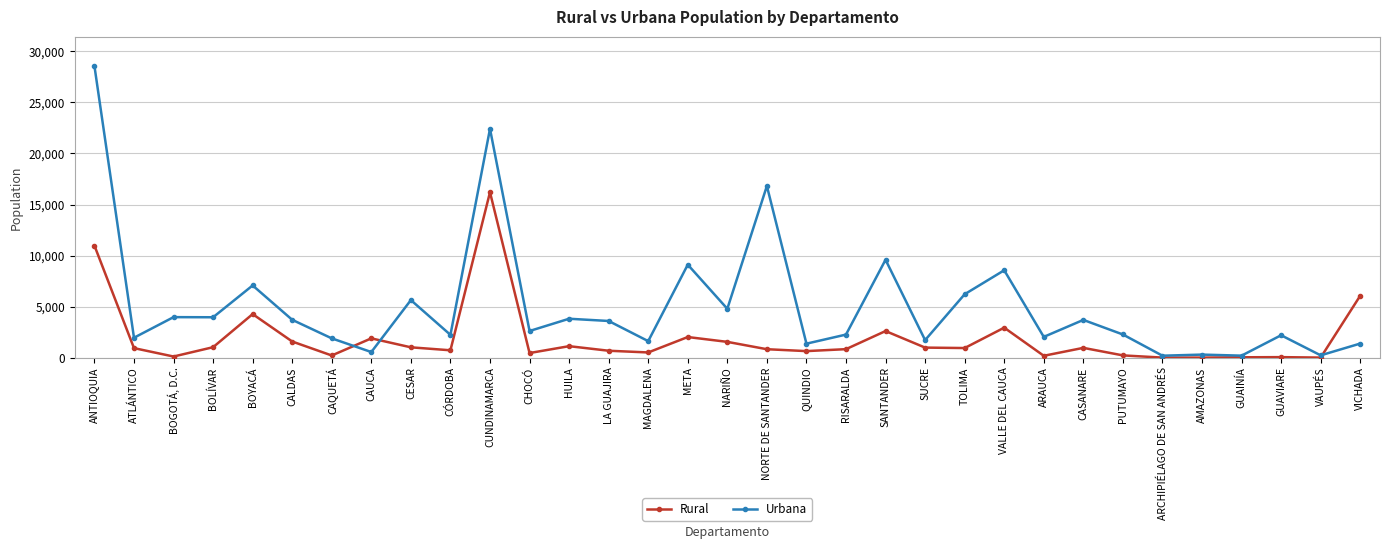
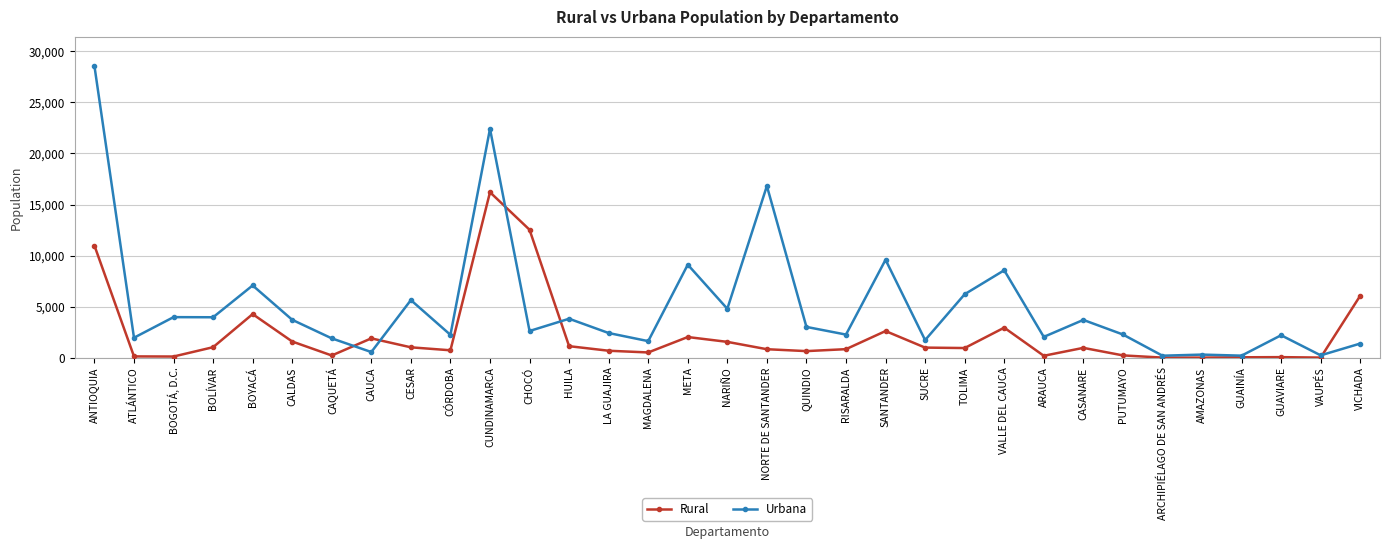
Rural, ATLÁNTICO: 900 -> 100
Rural, CHOCÓ: 400 -> 12,500
Urbana, LA GUAJIRA: 3,600 -> 2,400
Urbana, QUINDIO: 1,400 -> 3,000
